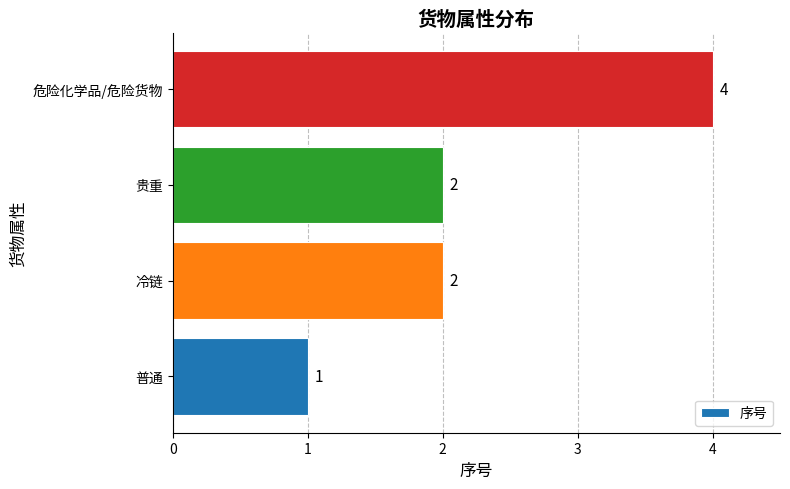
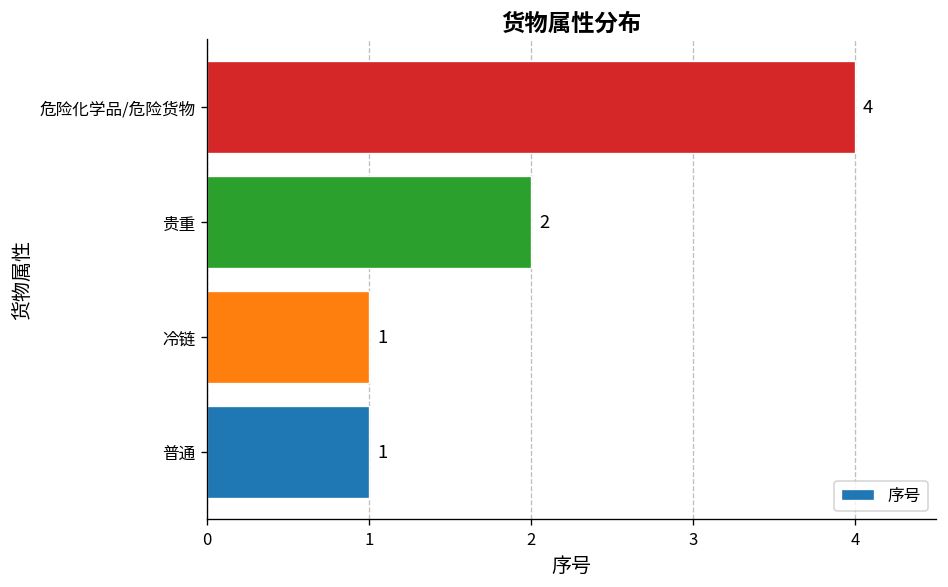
冷链: 2 -> 1
